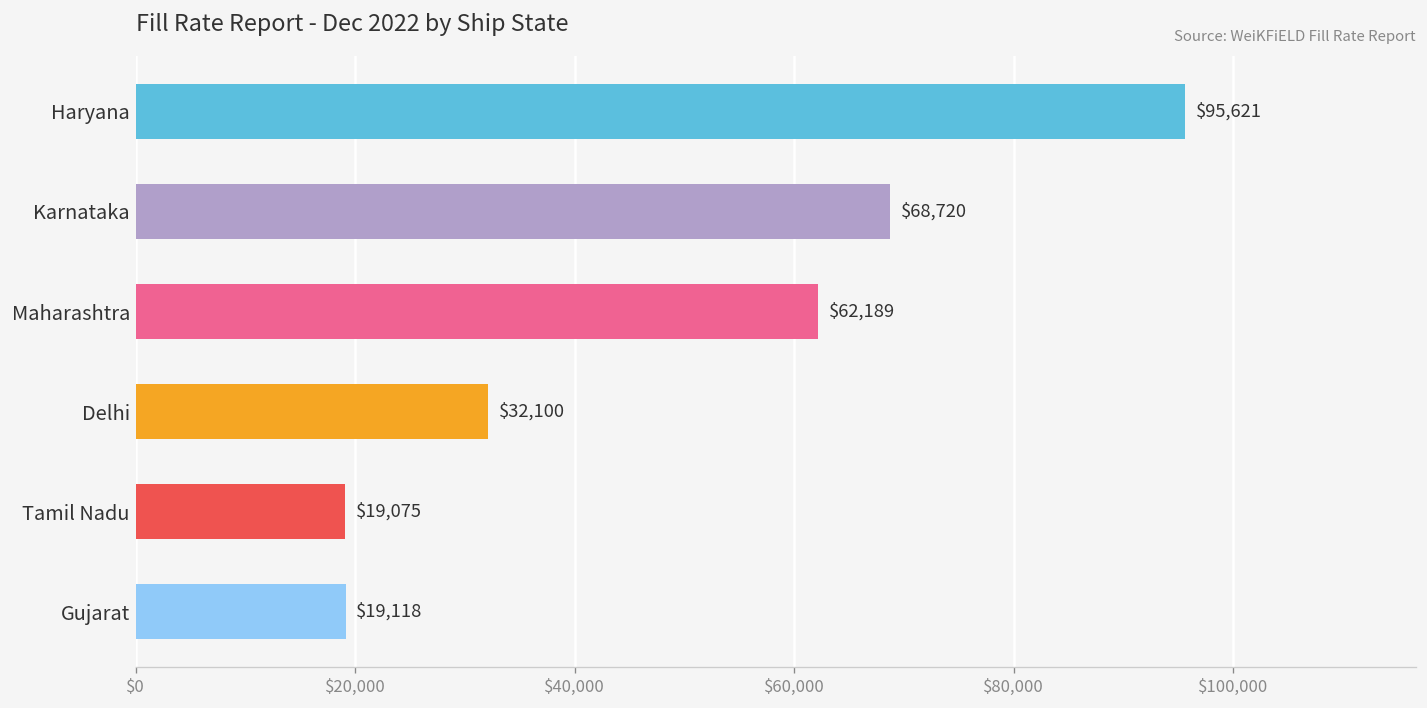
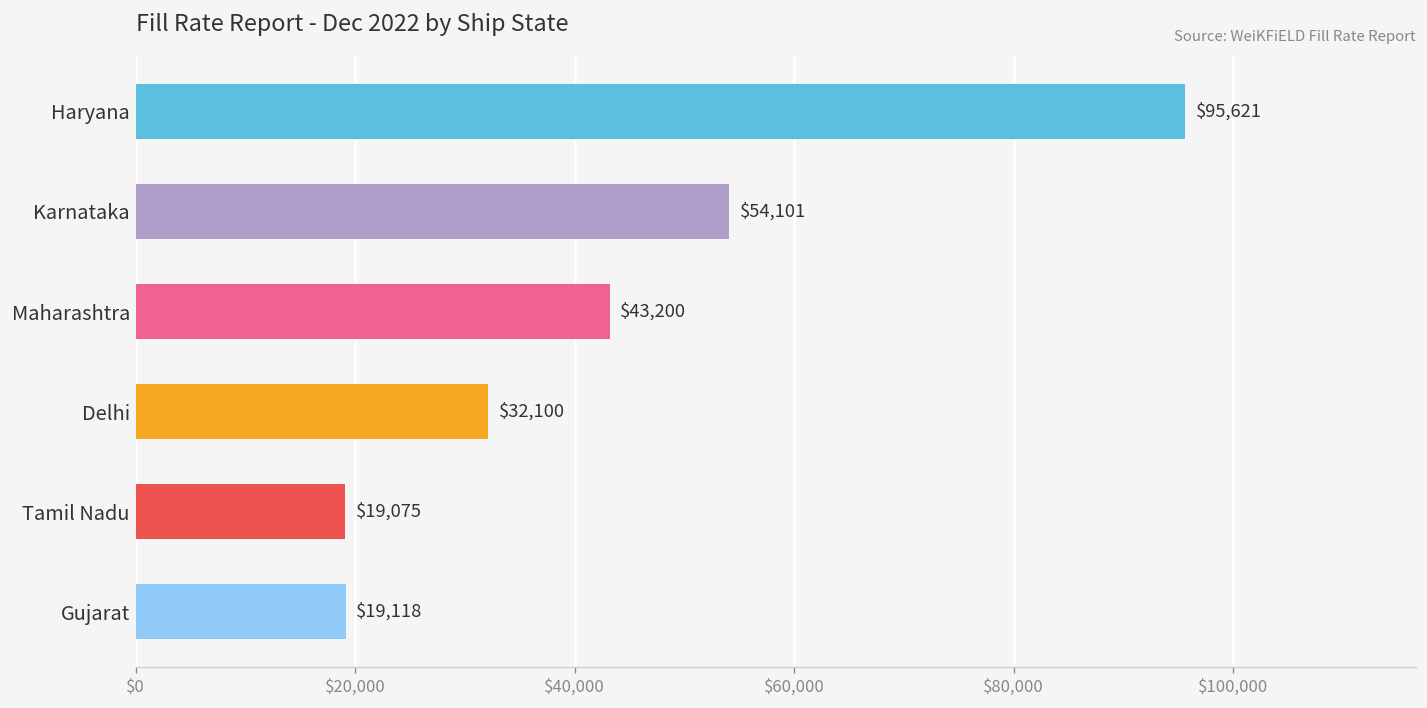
Karnataka: $68,720 -> $54,101
Maharashtra: $62,189 -> $43,200
